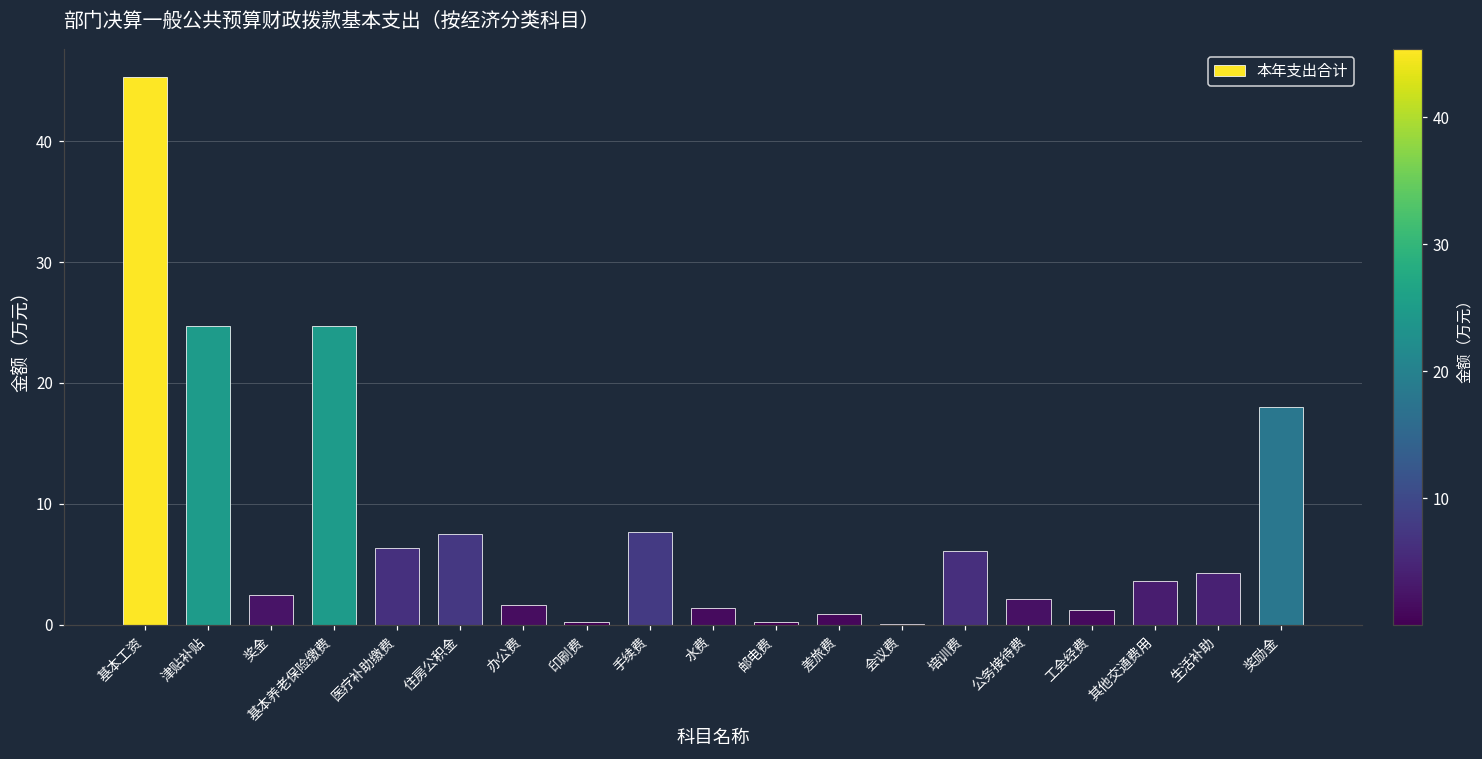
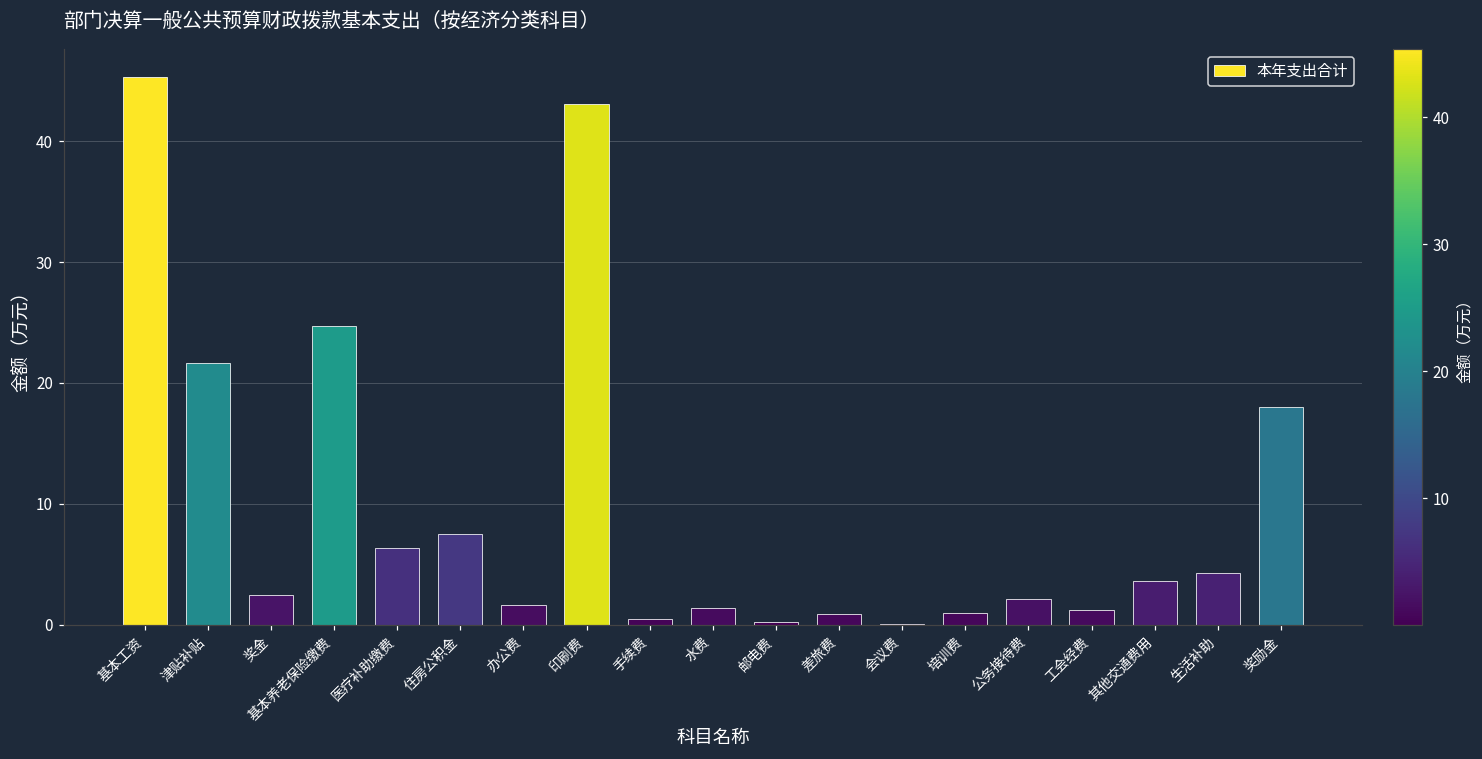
津贴补贴: 24.7 -> 21.6
印刷费: 0.2 -> 43.1
手续费: 7.7 -> 0.5
培训费: 6.1 -> 0.9
